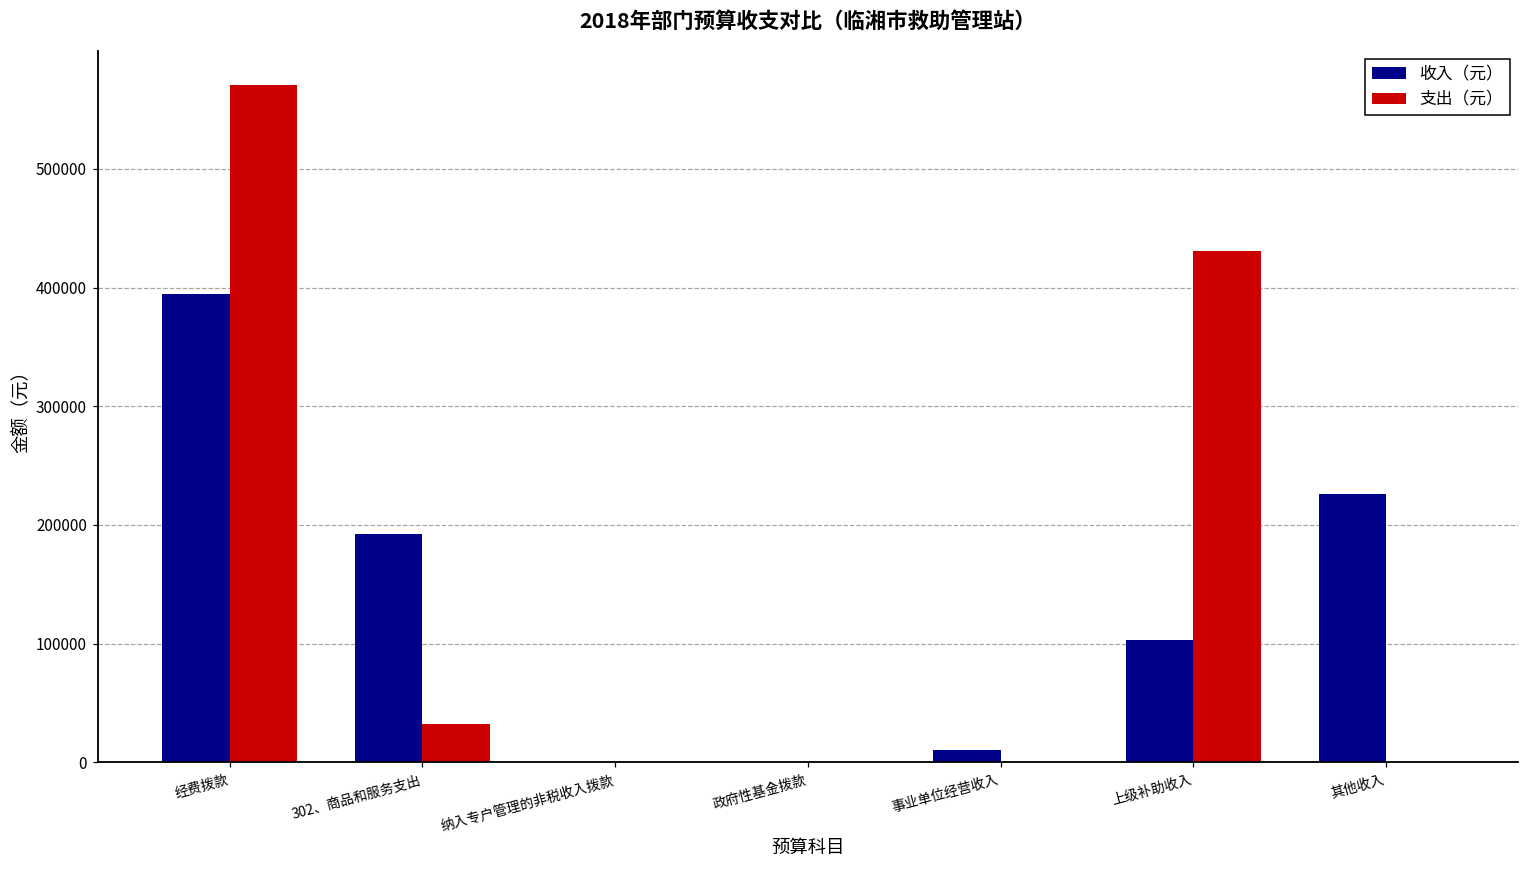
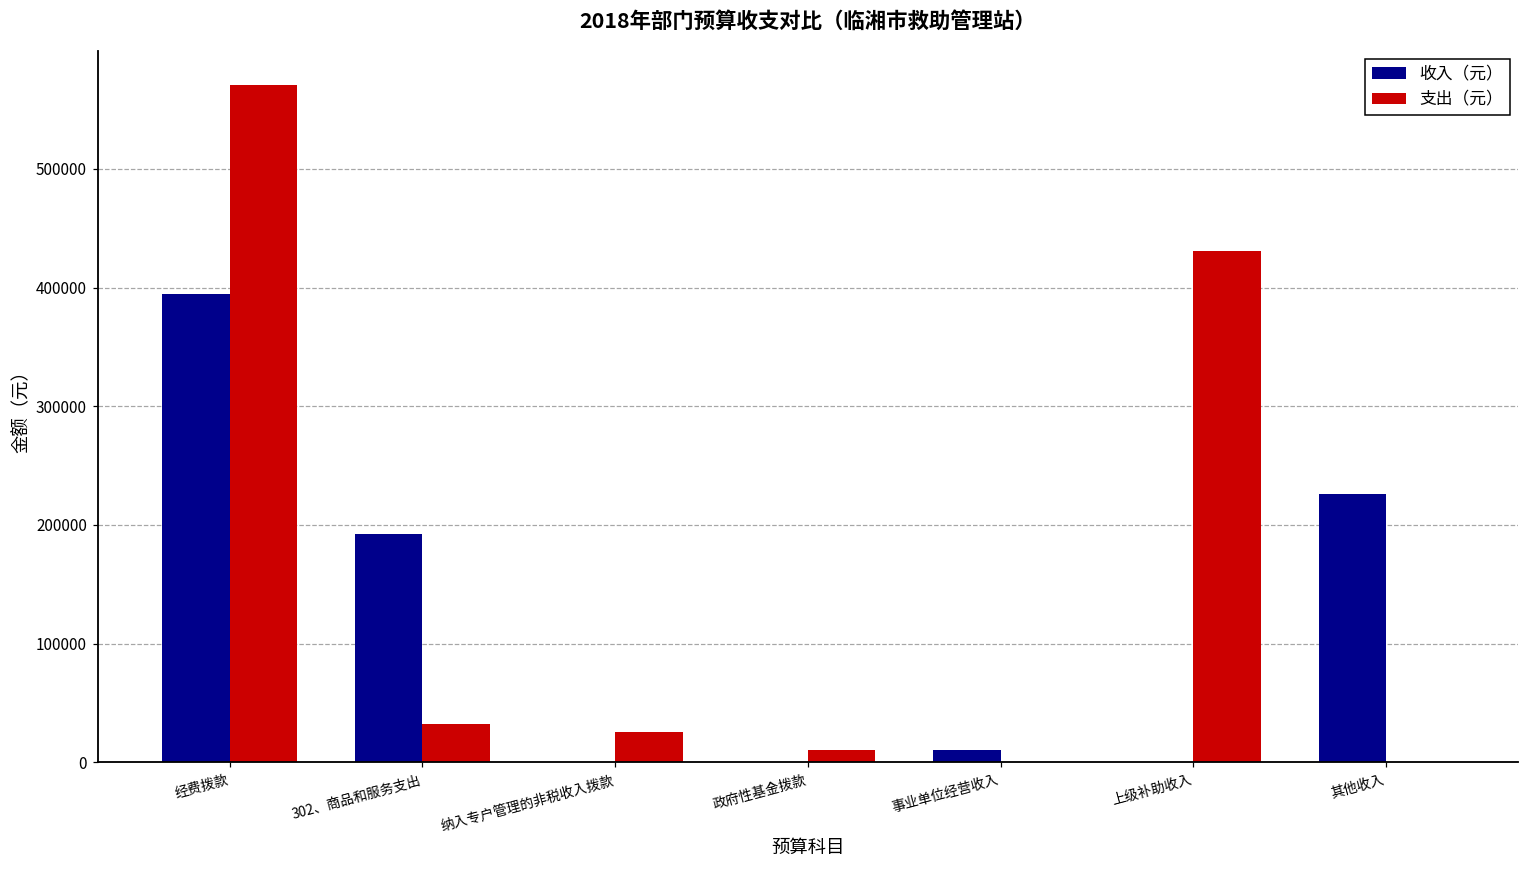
支出（元）, 纳入专户管理的非税收入拨款: 0 -> 25000
支出（元）, 政府性基金拨款: 0 -> 10000
收入（元）, 上级补助收入: 103000 -> 0
